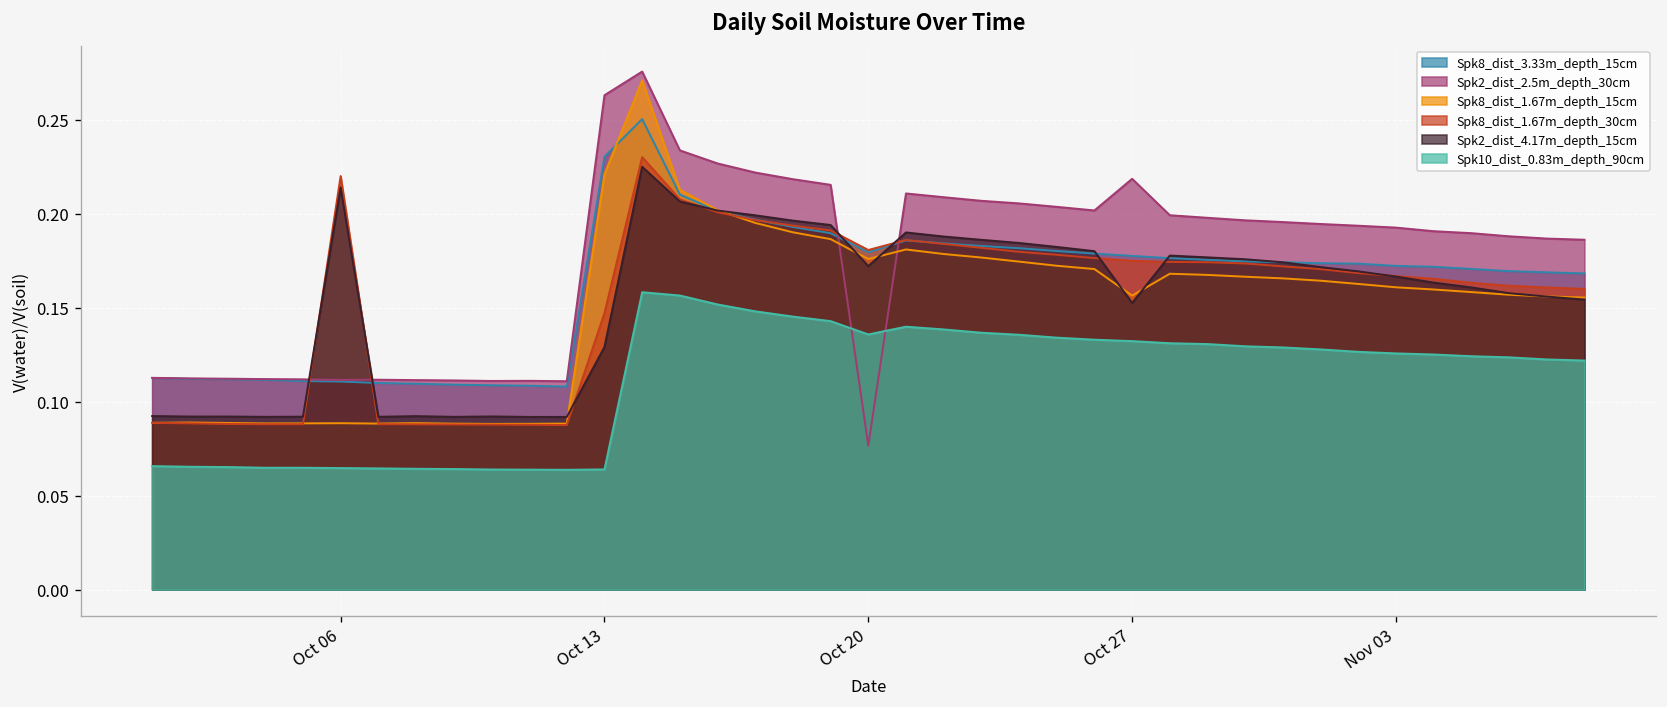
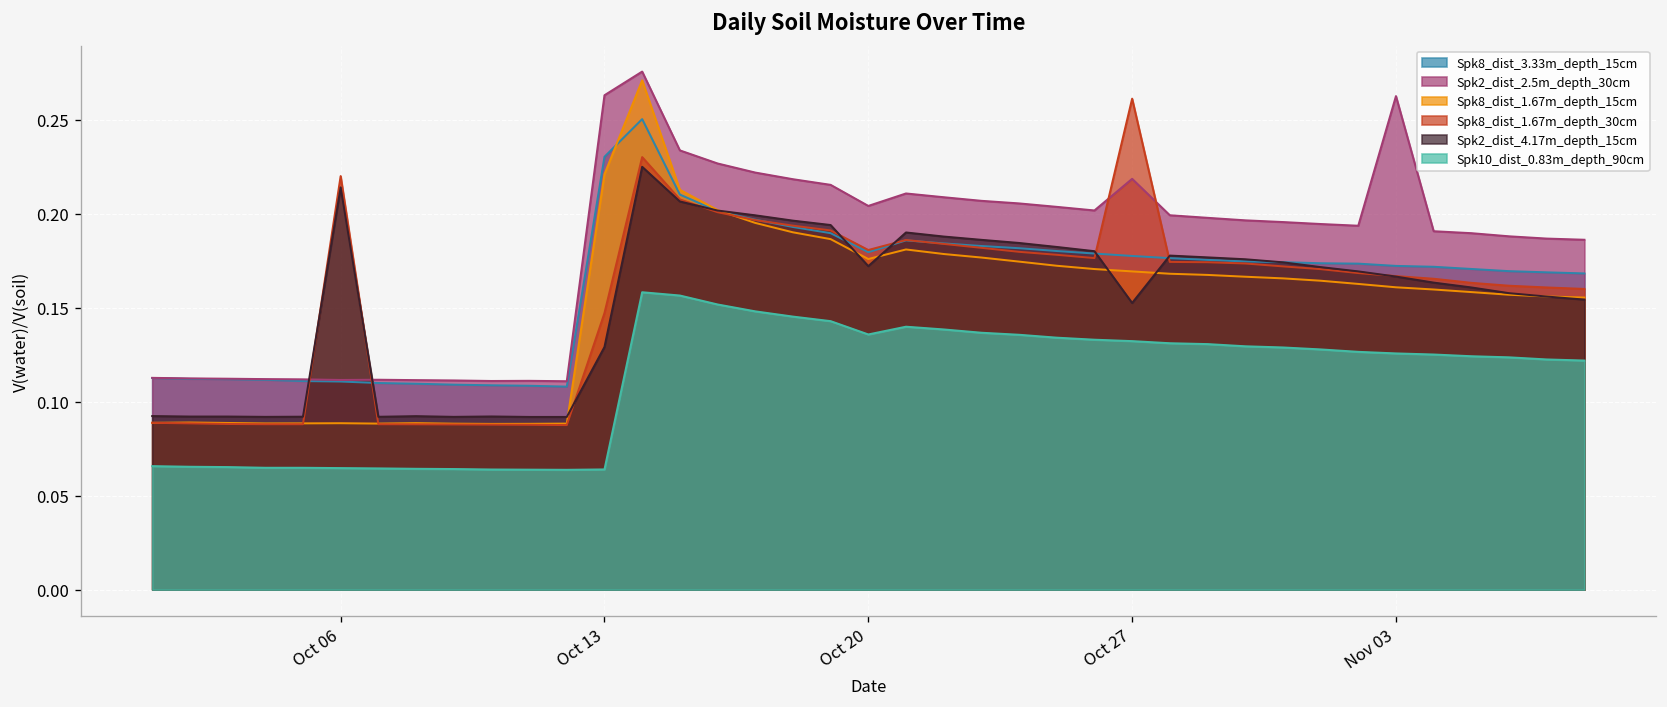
Spk2_dist_2.5m_depth_30cm, Oct 20: 0.077 -> 0.204
Spk8_dist_1.67m_depth_15cm, Oct 27: 0.156 -> 0.169
Spk8_dist_1.67m_depth_30cm, Oct 27: 0.175 -> 0.261
Spk2_dist_2.5m_depth_30cm, Nov 03: 0.193 -> 0.263
